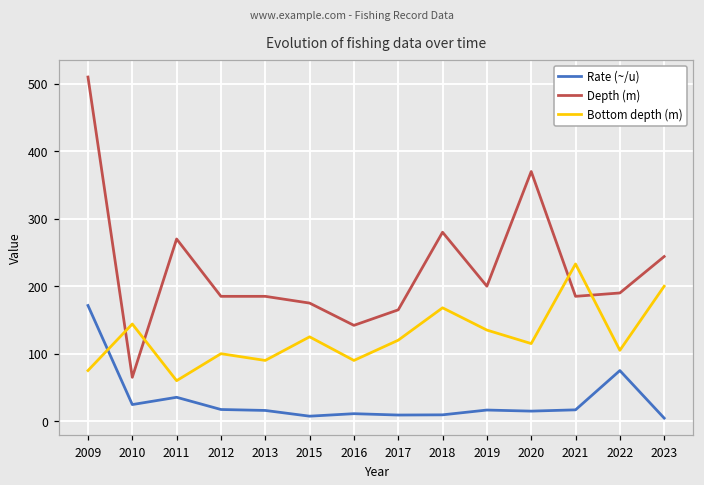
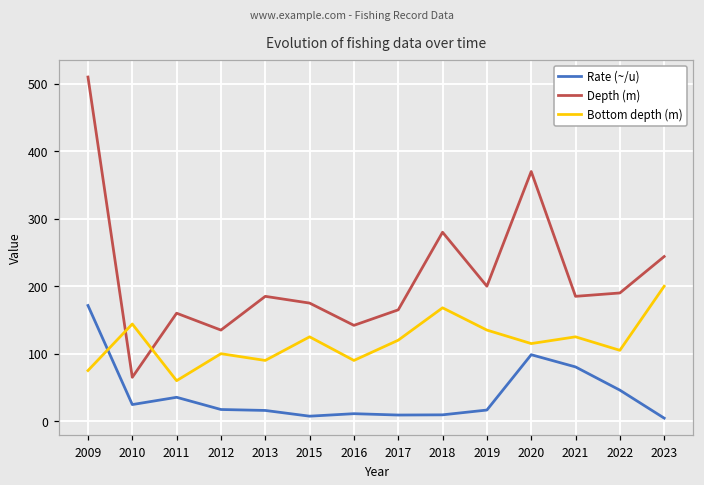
Depth (m), 2011: 270 -> 160
Depth (m), 2012: 190 -> 140
Rate (~/u), 2020: 10 -> 100
Rate (~/u), 2021: 20 -> 80
Bottom depth (m), 2021: 230 -> 130
Rate (~/u), 2022: 80 -> 50
